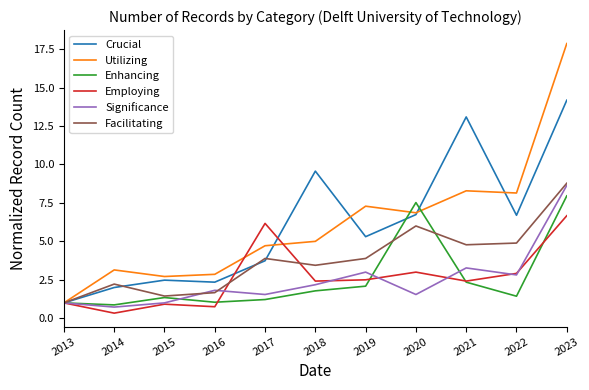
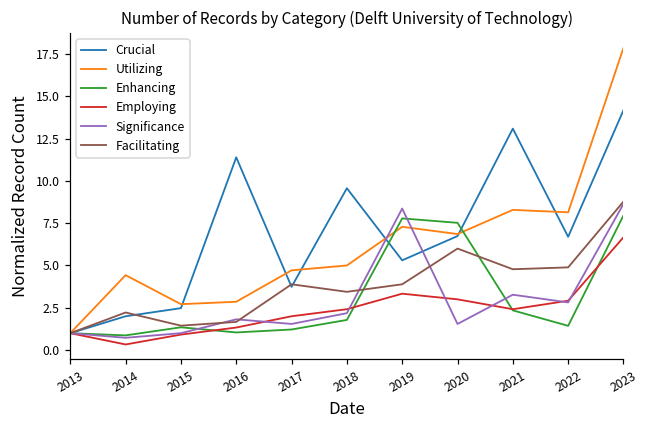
Utilizing, 2014: 3.1 -> 4.4
Crucial, 2016: 2.3 -> 11.4
Employing, 2016: 0.8 -> 1.3
Employing, 2017: 6.2 -> 2.0
Enhancing, 2019: 2.1 -> 7.8
Employing, 2019: 2.5 -> 3.3
Significance, 2019: 3.0 -> 8.4
